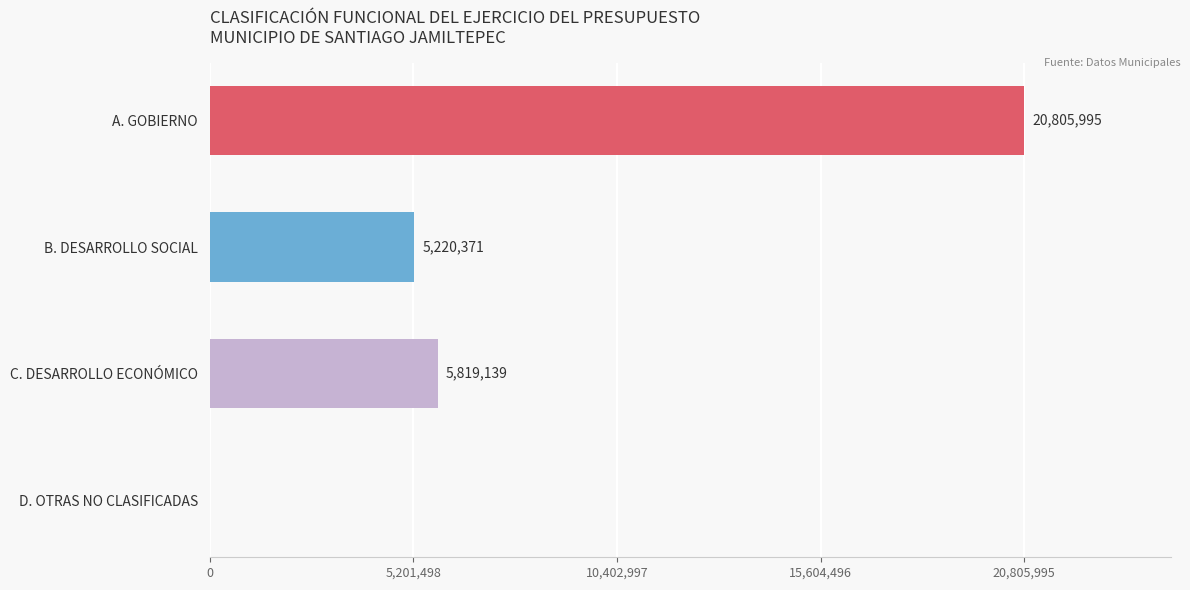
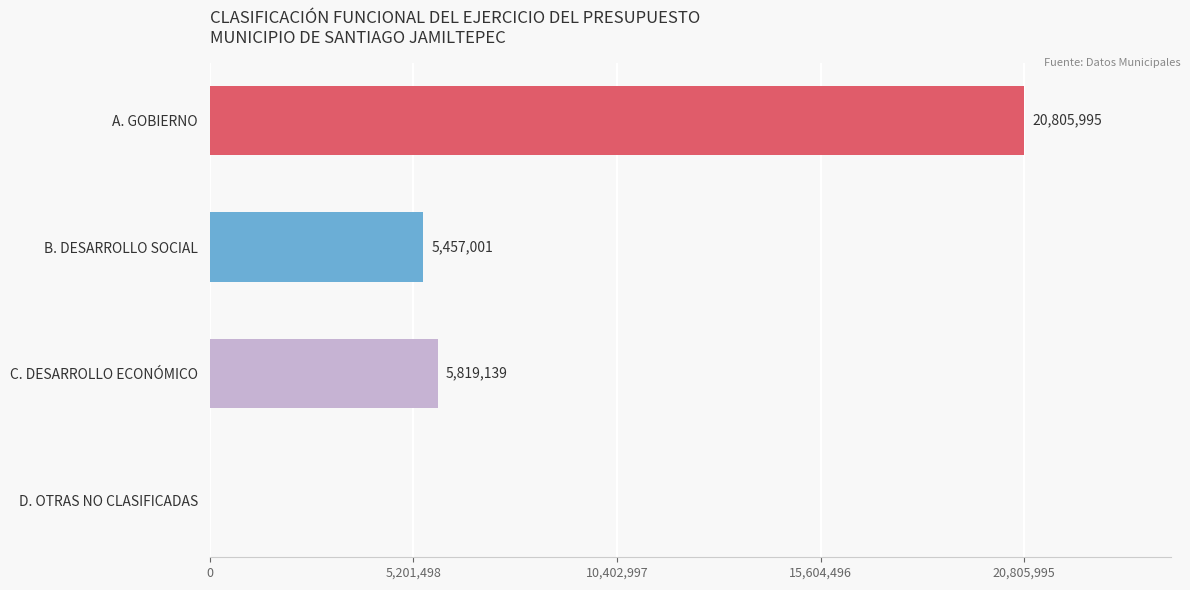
B. DESARROLLO SOCIAL: 5,220,371 -> 5,457,001
